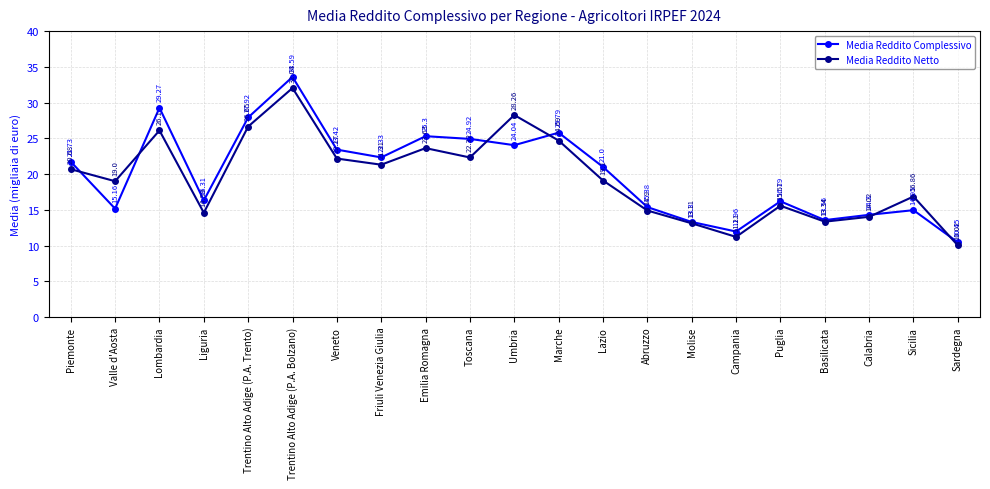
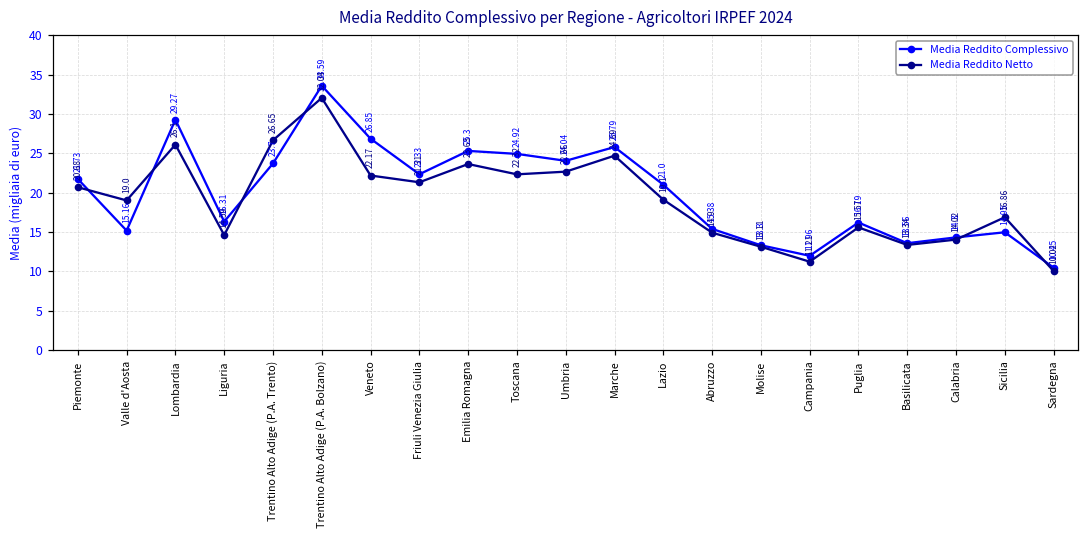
Media Reddito Complessivo, Trentino Alto Adige (P.A. Trento): 27.92 -> 23.7
Media Reddito Complessivo, Veneto: 23.42 -> 26.85
Media Reddito Netto, Umbria: 28.26 -> 22.66
